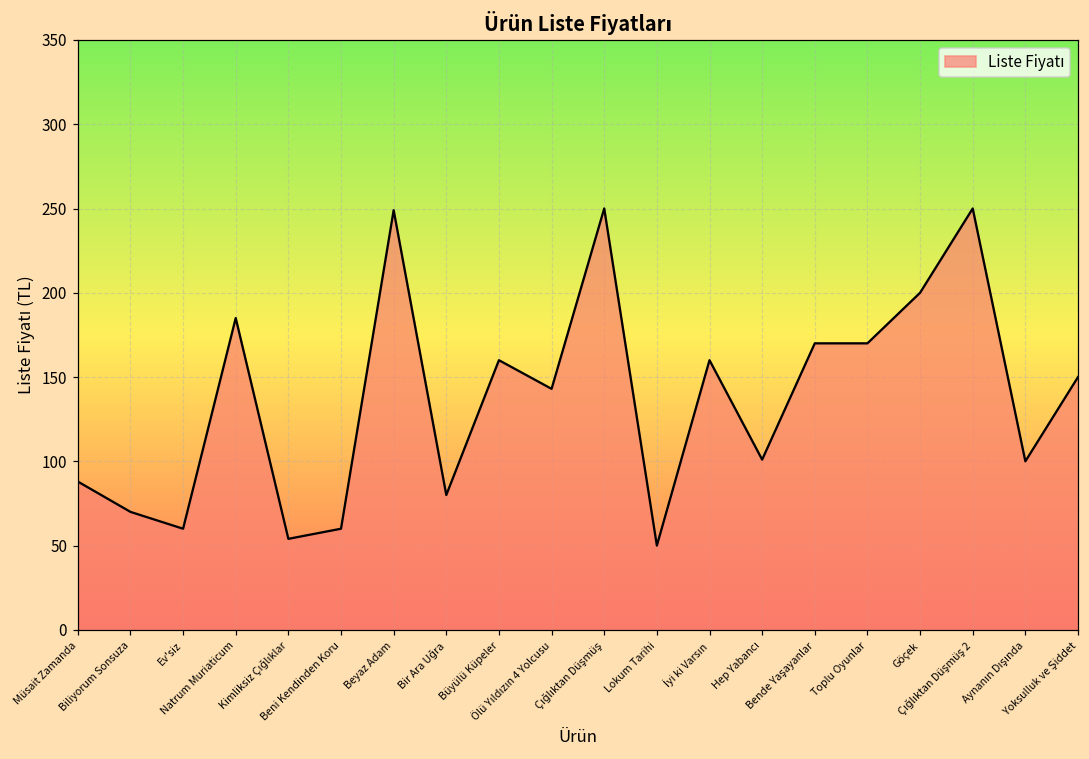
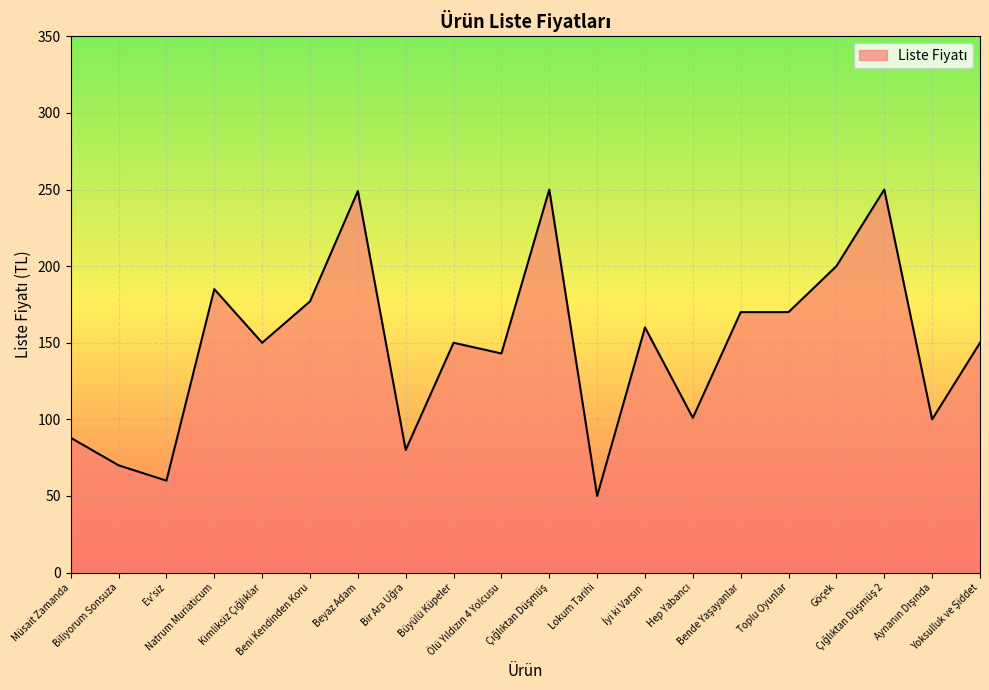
Kimliksiz Çığlıklar: 54 -> 150
Beni Kendinden Koru: 60 -> 177
Büyülü Küpeler: 160 -> 150
